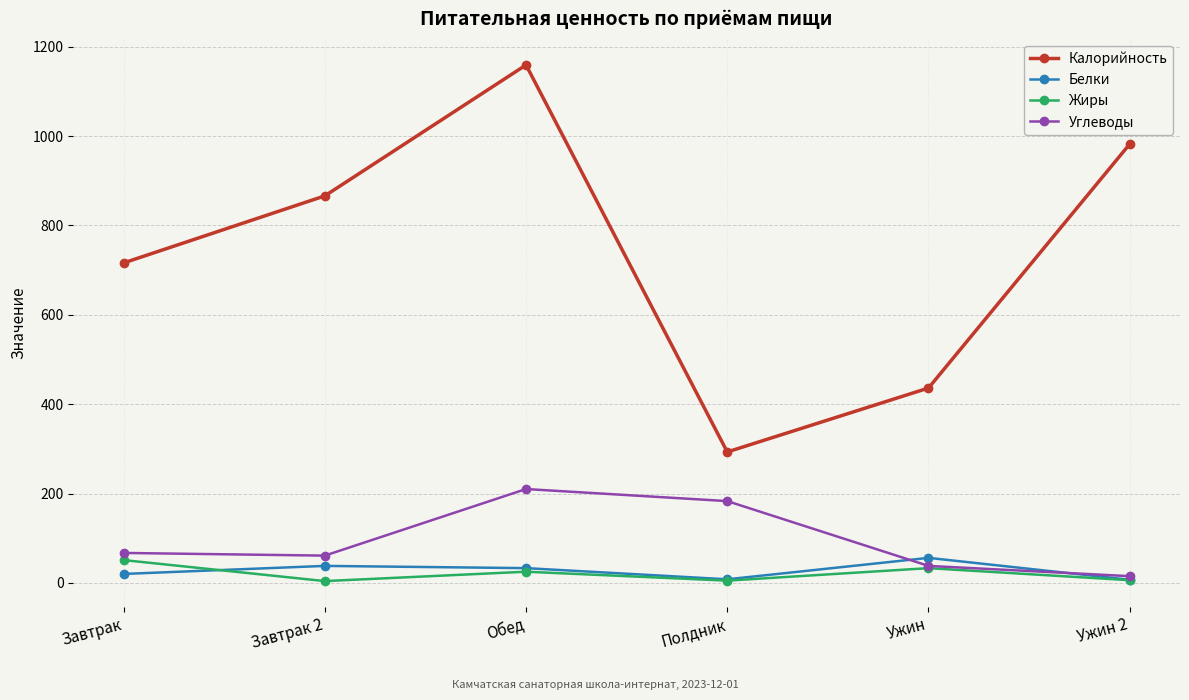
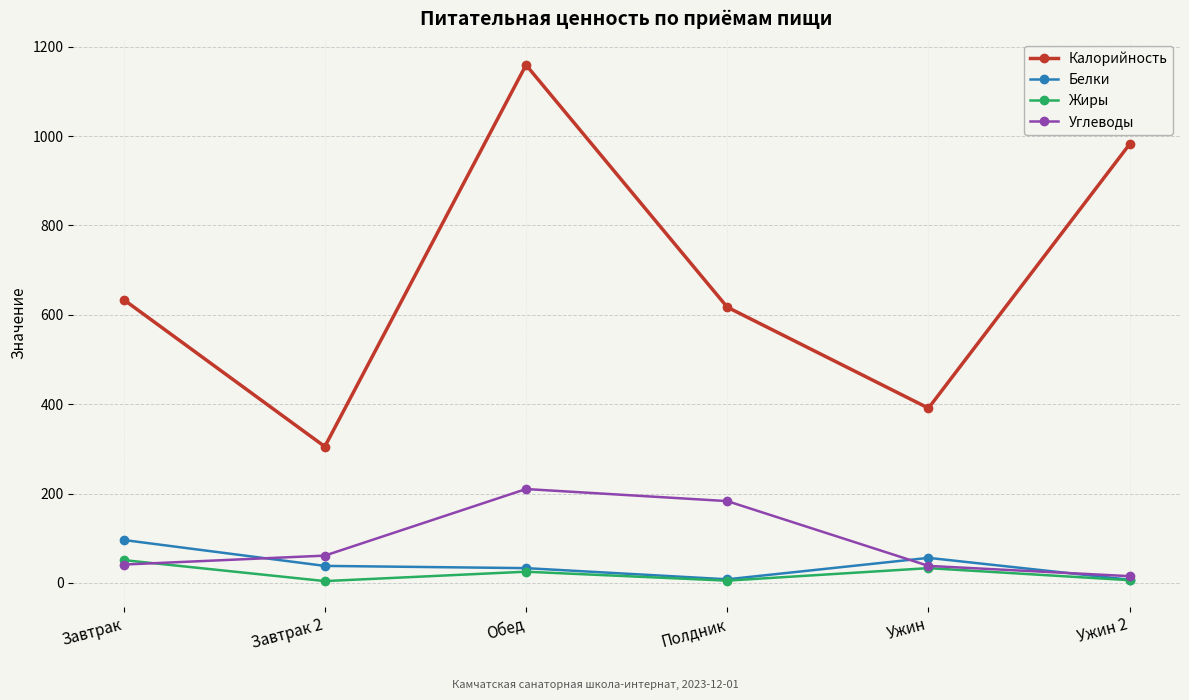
Калорийность, Завтрак: 720 -> 630
Белки, Завтрак: 20 -> 100
Углеводы, Завтрак: 70 -> 40
Калорийность, Завтрак 2: 870 -> 310
Калорийность, Полдник: 290 -> 620
Калорийность, Ужин: 440 -> 390
